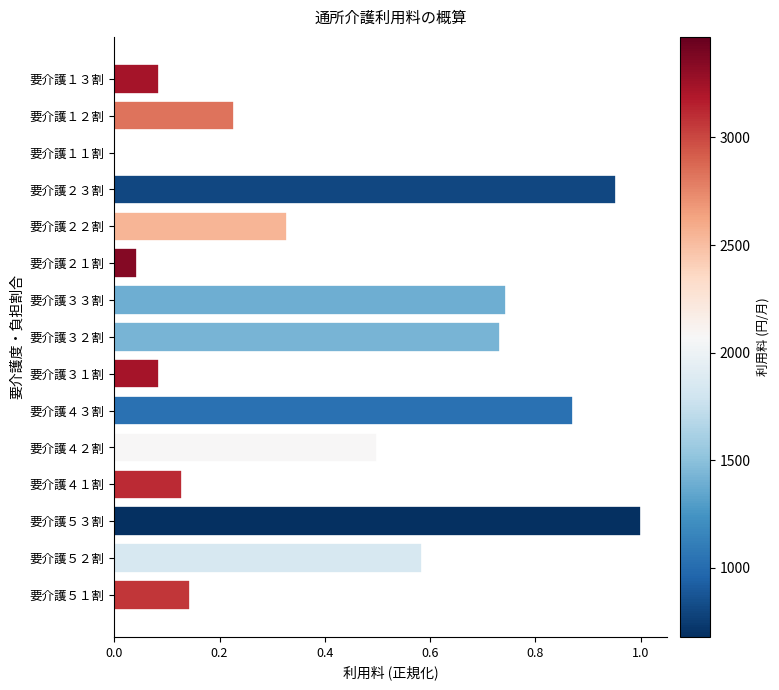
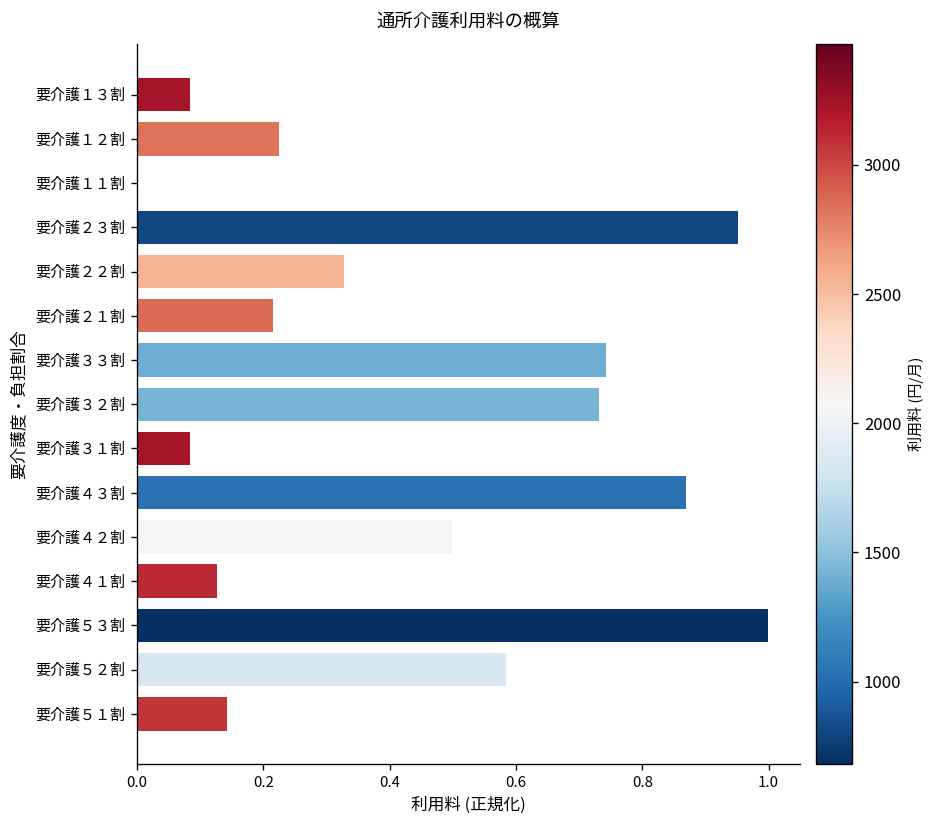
要介護２１割: 0.04 -> 0.22
